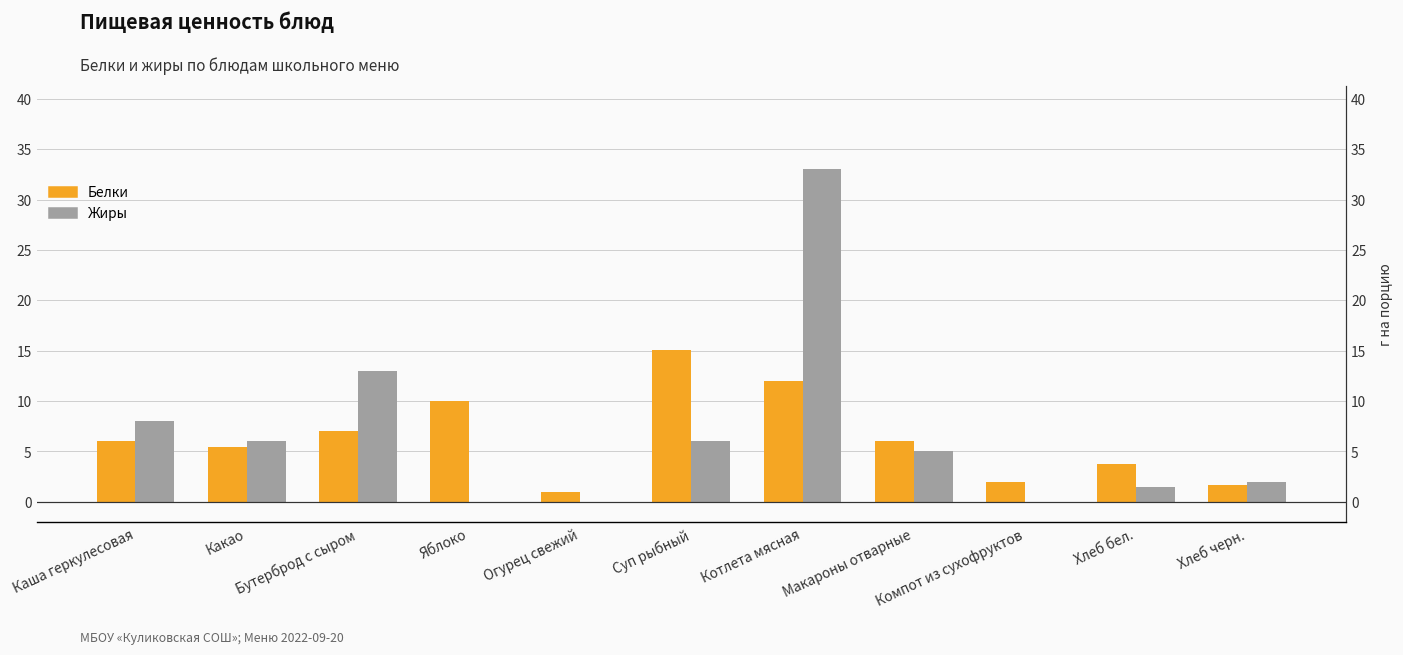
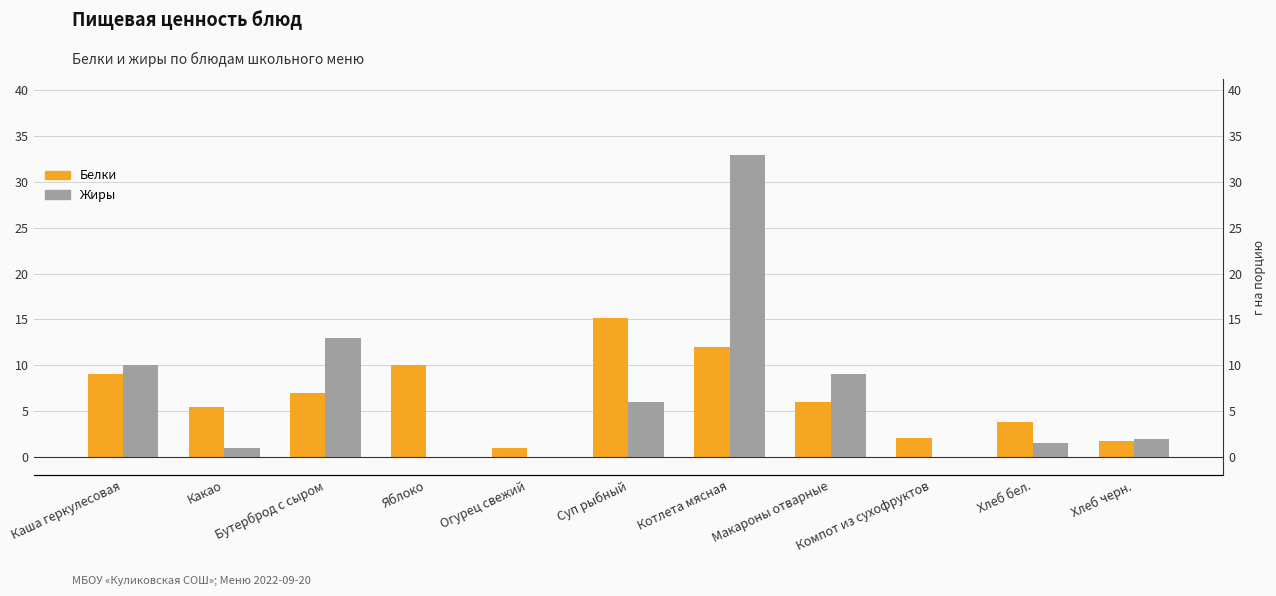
Белки, Каша геркулесовая: 6 -> 9
Жиры, Каша геркулесовая: 8 -> 10
Жиры, Какао: 6 -> 1
Жиры, Макароны отварные: 5 -> 9
